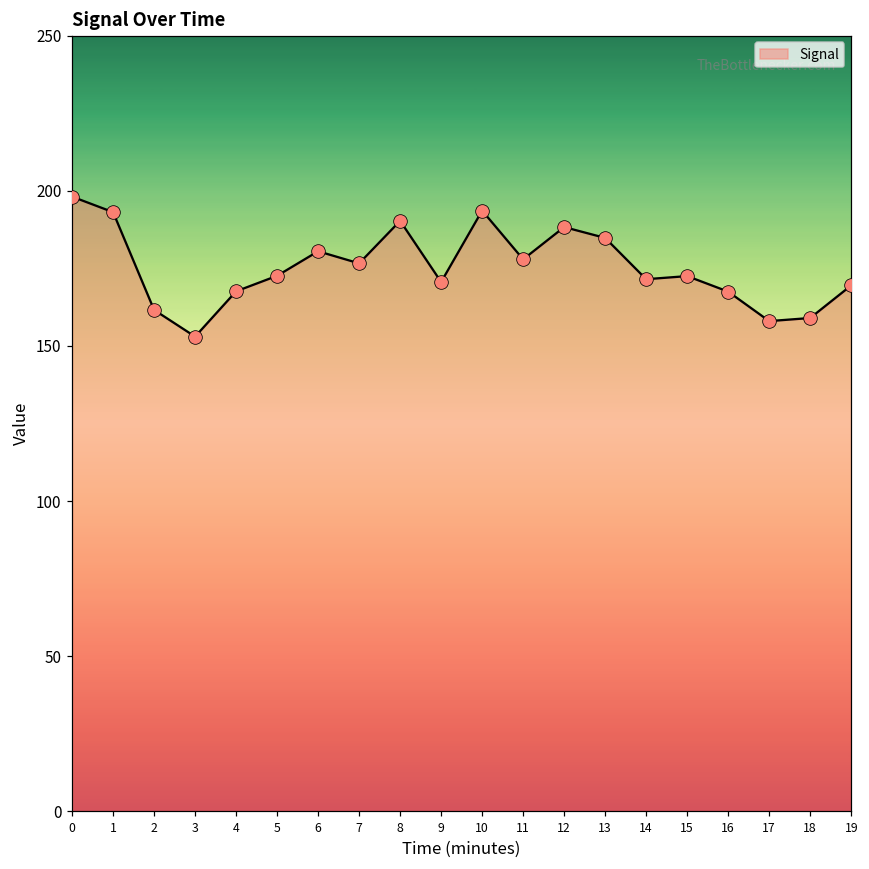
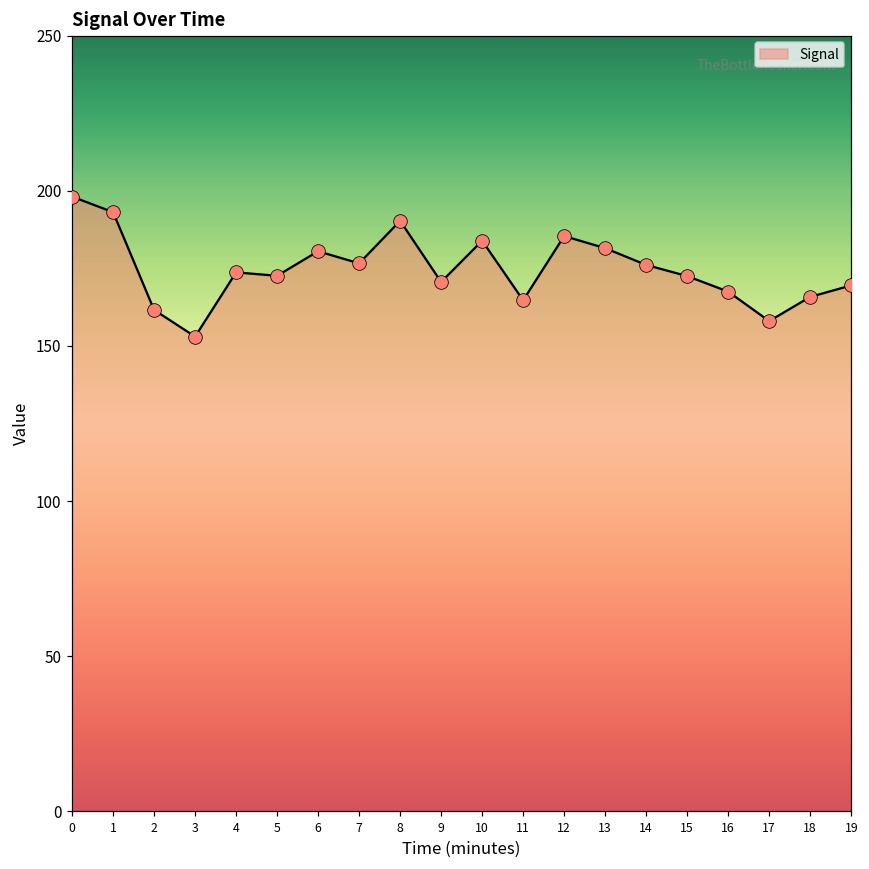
4: 168 -> 174
10: 194 -> 184
11: 178 -> 165
12: 188 -> 185
13: 185 -> 182
14: 172 -> 176
18: 159 -> 166
